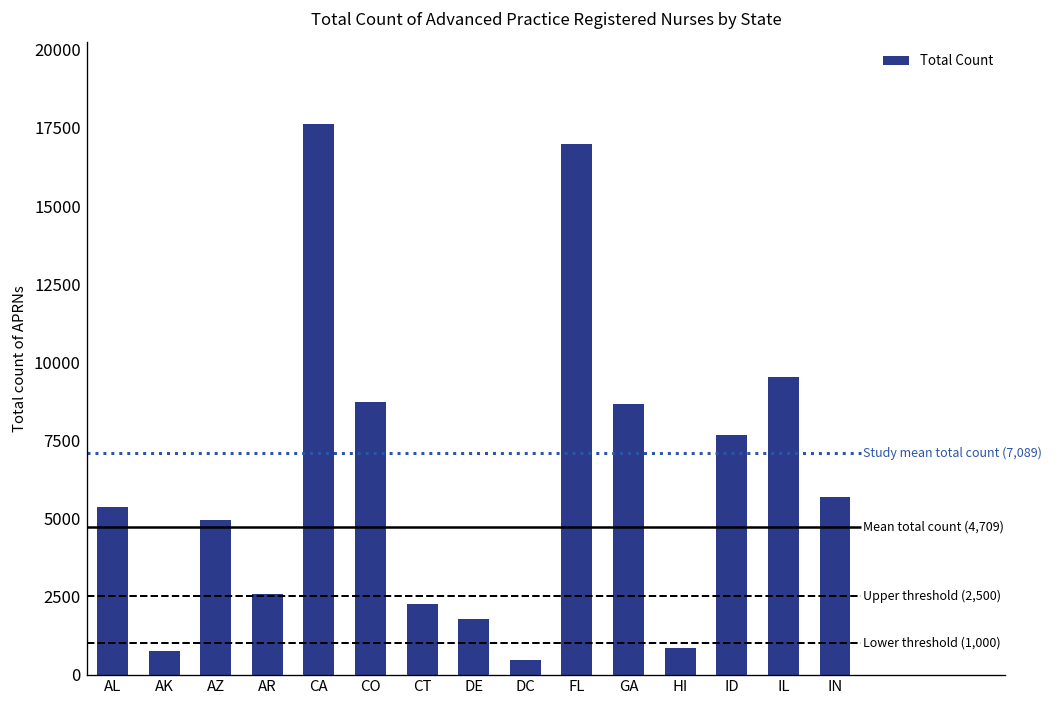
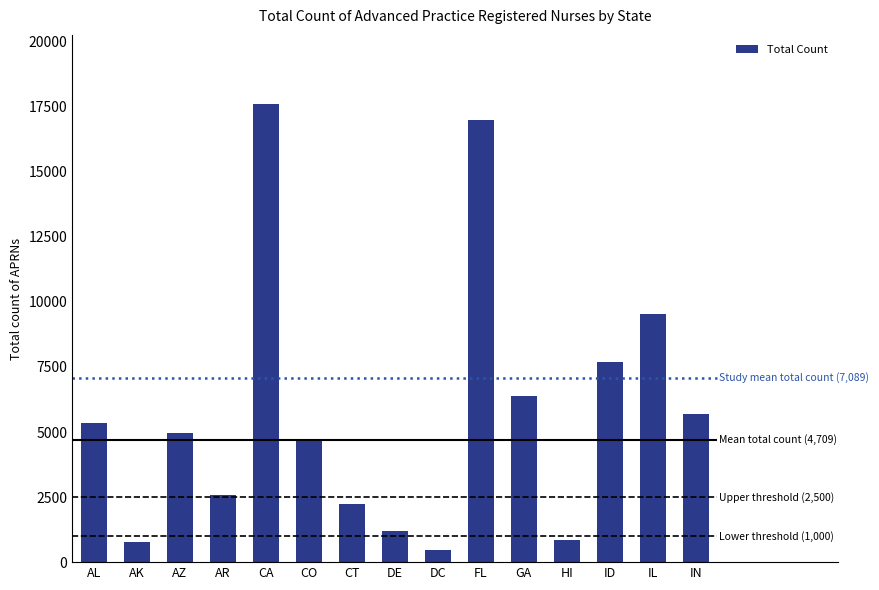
CO: 8700 -> 4700
DE: 1800 -> 1200
GA: 8700 -> 6400
